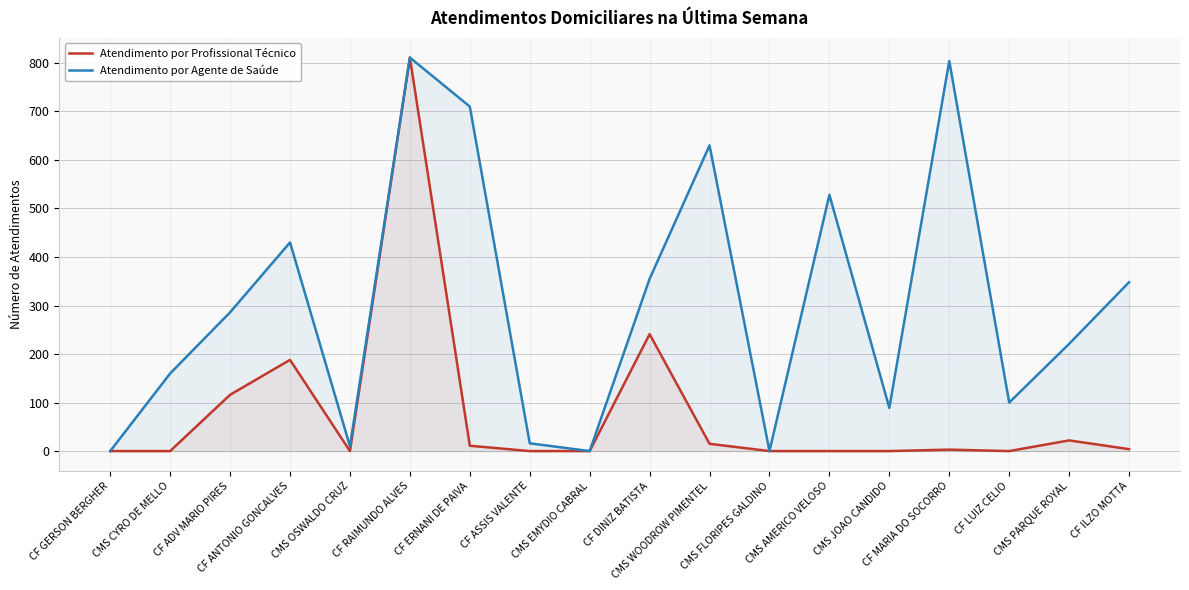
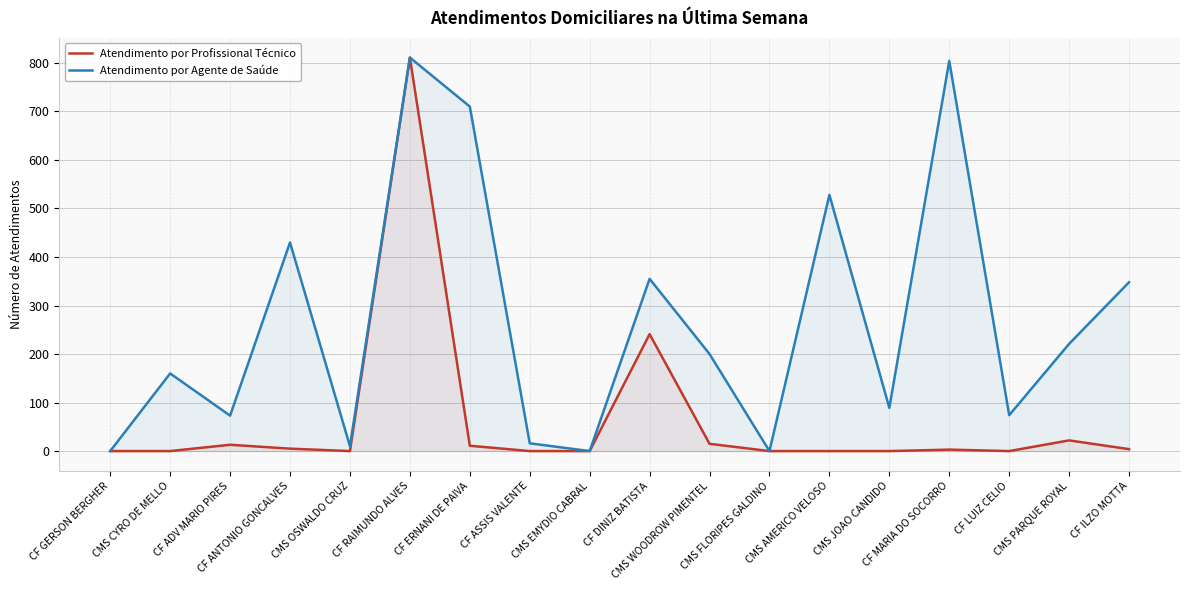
Atendimento por Profissional Técnico, CF ADV MARIO PIRES: 120 -> 10
Atendimento por Agente de Saúde, CF ADV MARIO PIRES: 290 -> 70
Atendimento por Profissional Técnico, CF ANTONIO GONCALVES: 190 -> 10
Atendimento por Agente de Saúde, CMS WOODROW PIMENTEL: 630 -> 200
Atendimento por Agente de Saúde, CF LUIZ CELIO: 100 -> 70
